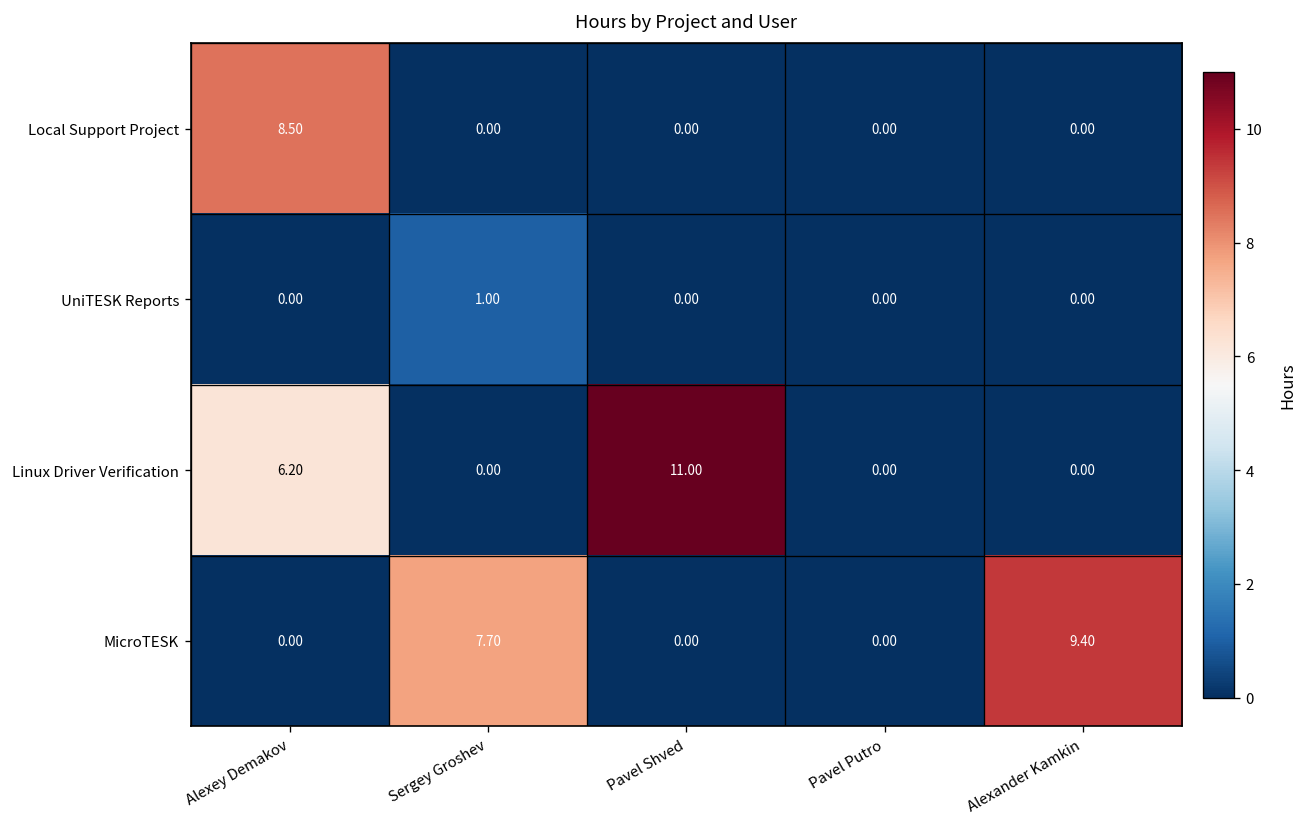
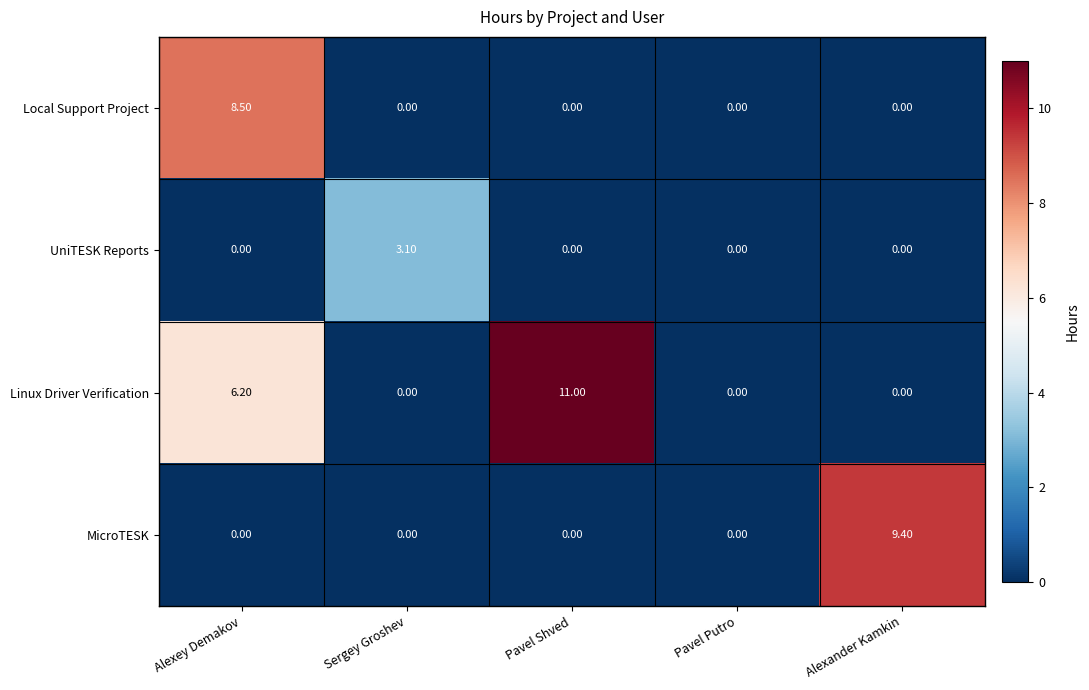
UniTESK Reports, Sergey Groshev: 1.00 -> 3.10
MicroTESK, Sergey Groshev: 7.70 -> 0.00
